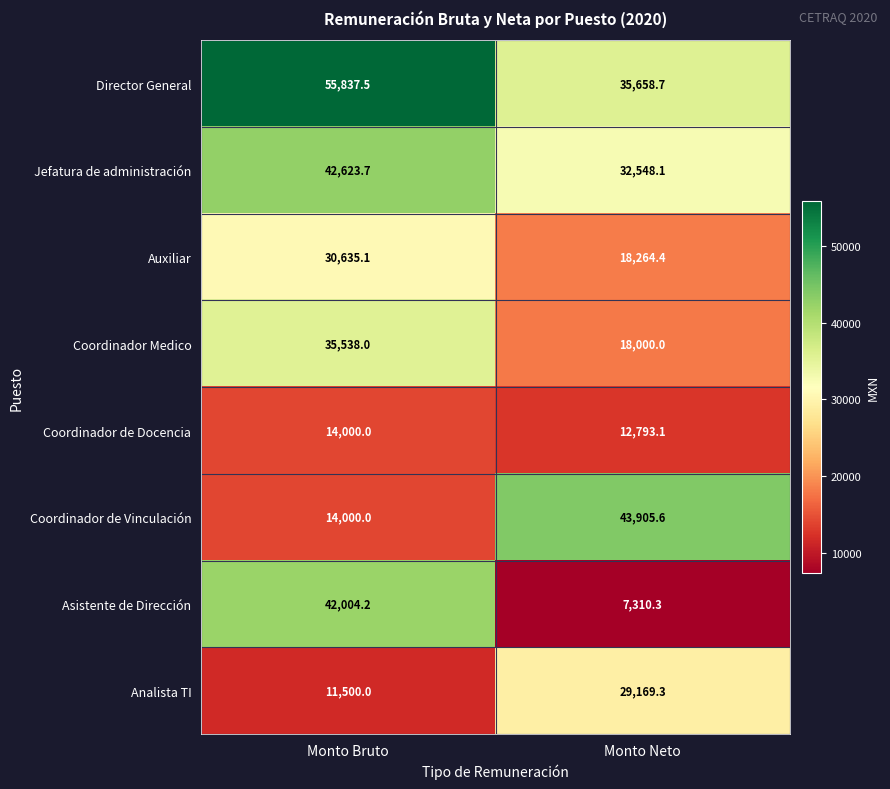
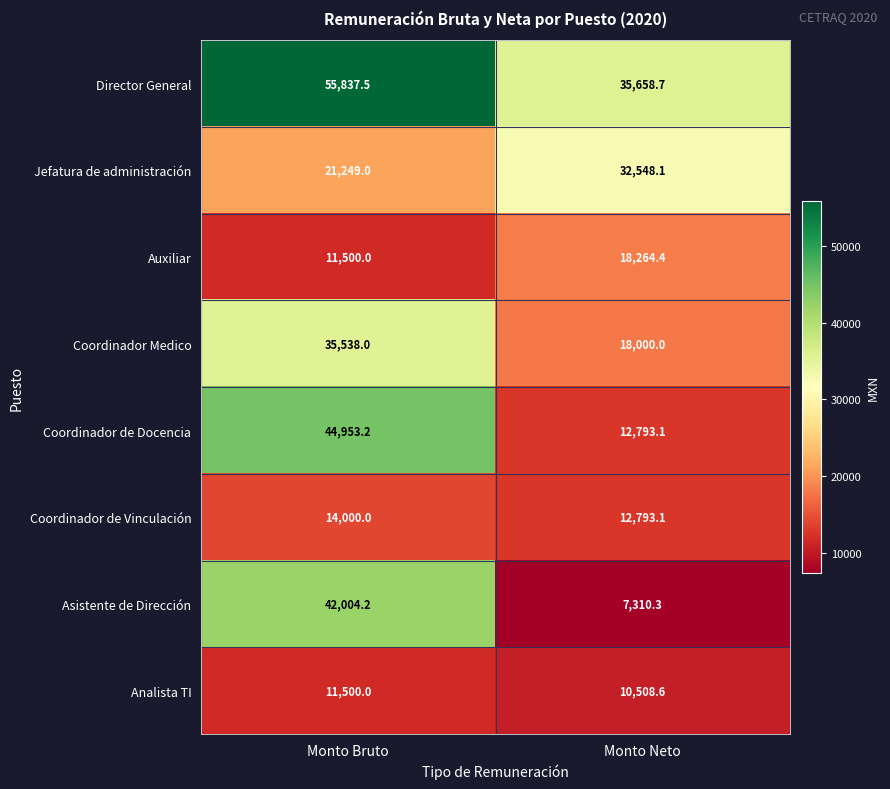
Jefatura de administración, Monto Bruto: 42,623.7 -> 21,249.0
Auxiliar, Monto Bruto: 30,635.1 -> 11,500.0
Coordinador de Docencia, Monto Bruto: 14,000.0 -> 44,953.2
Coordinador de Vinculación, Monto Neto: 43,905.6 -> 12,793.1
Analista TI, Monto Neto: 29,169.3 -> 10,508.6
